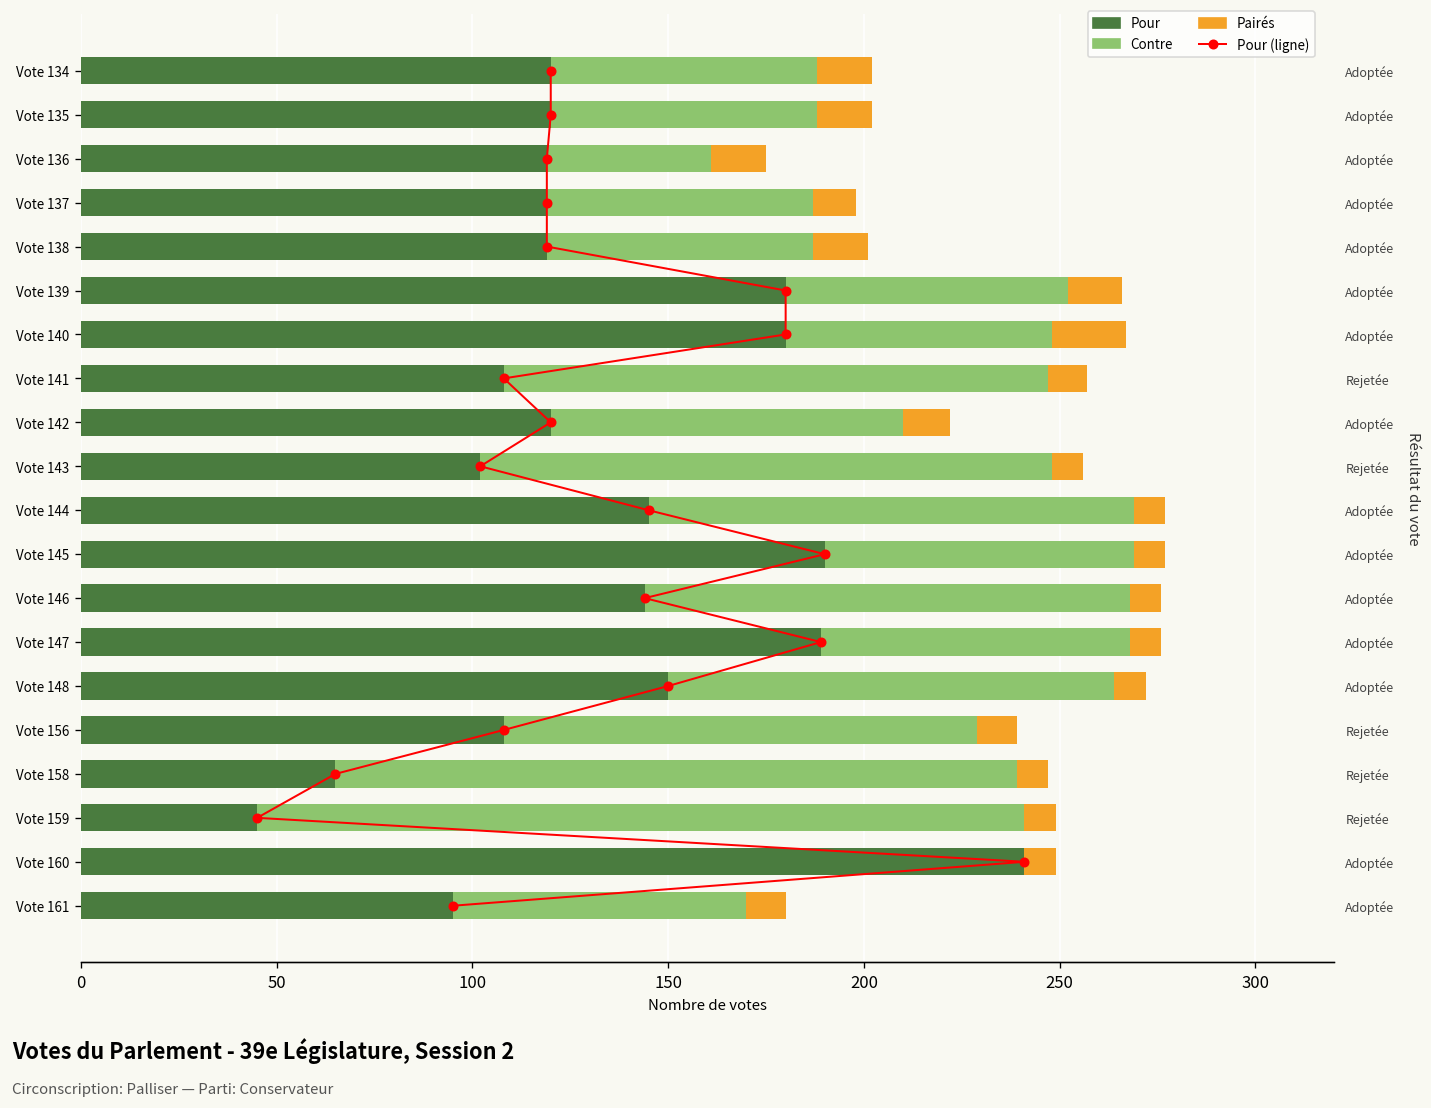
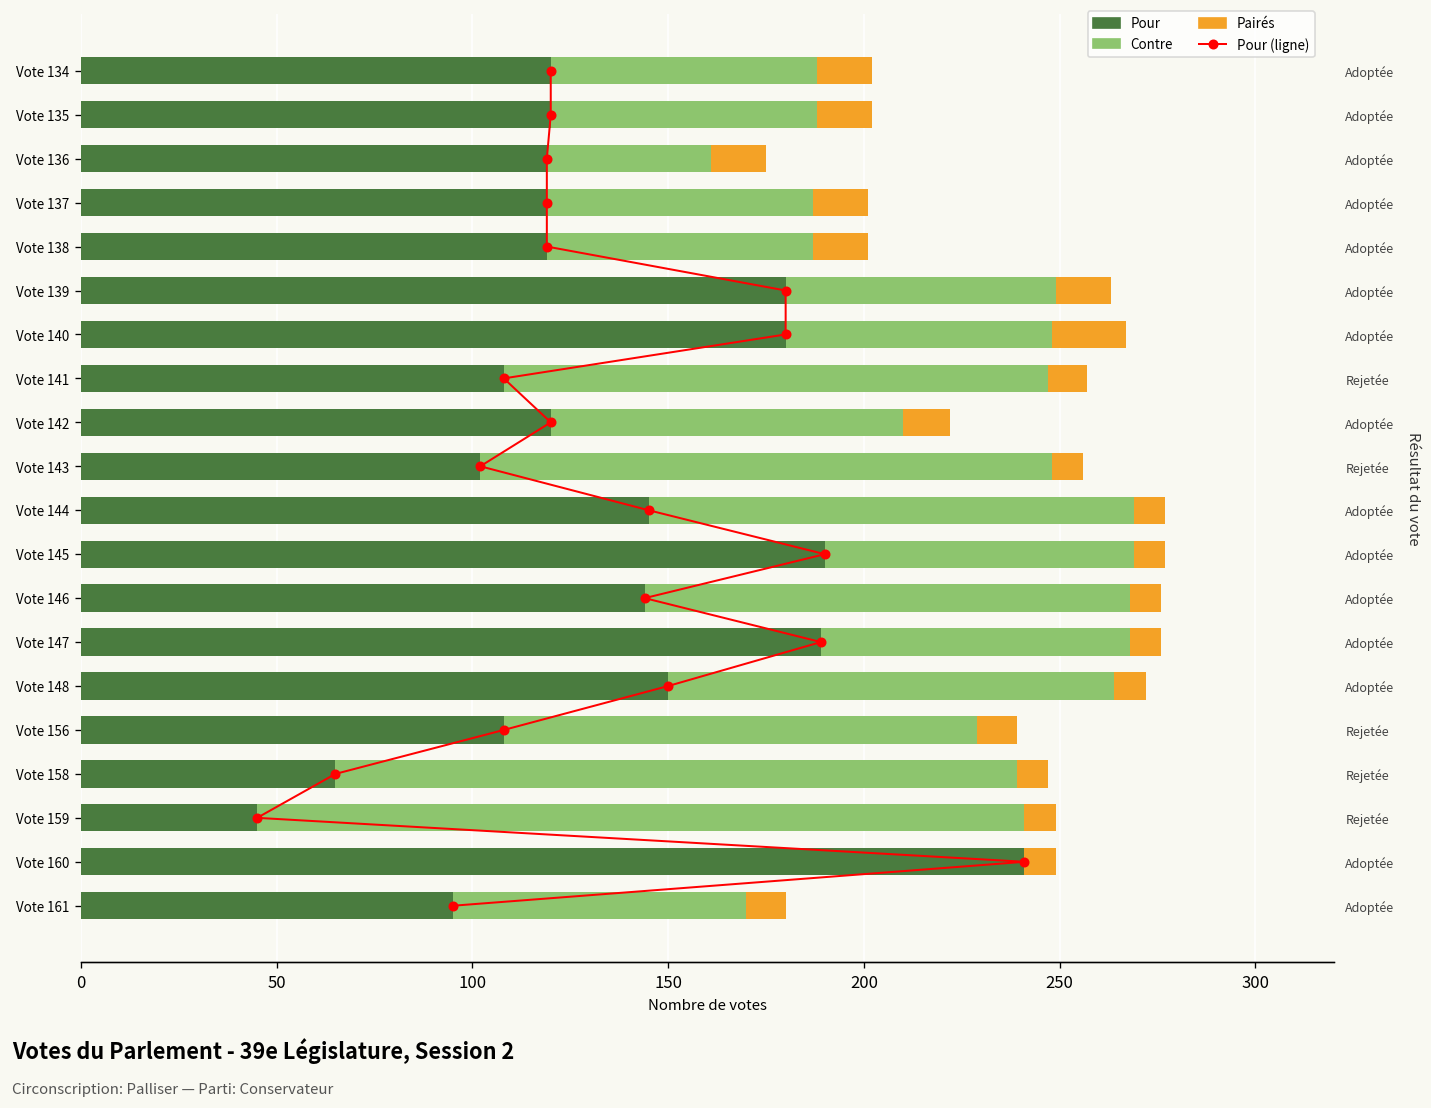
Pairés, Vote 137: 11 -> 14
Contre, Vote 139: 72 -> 69
